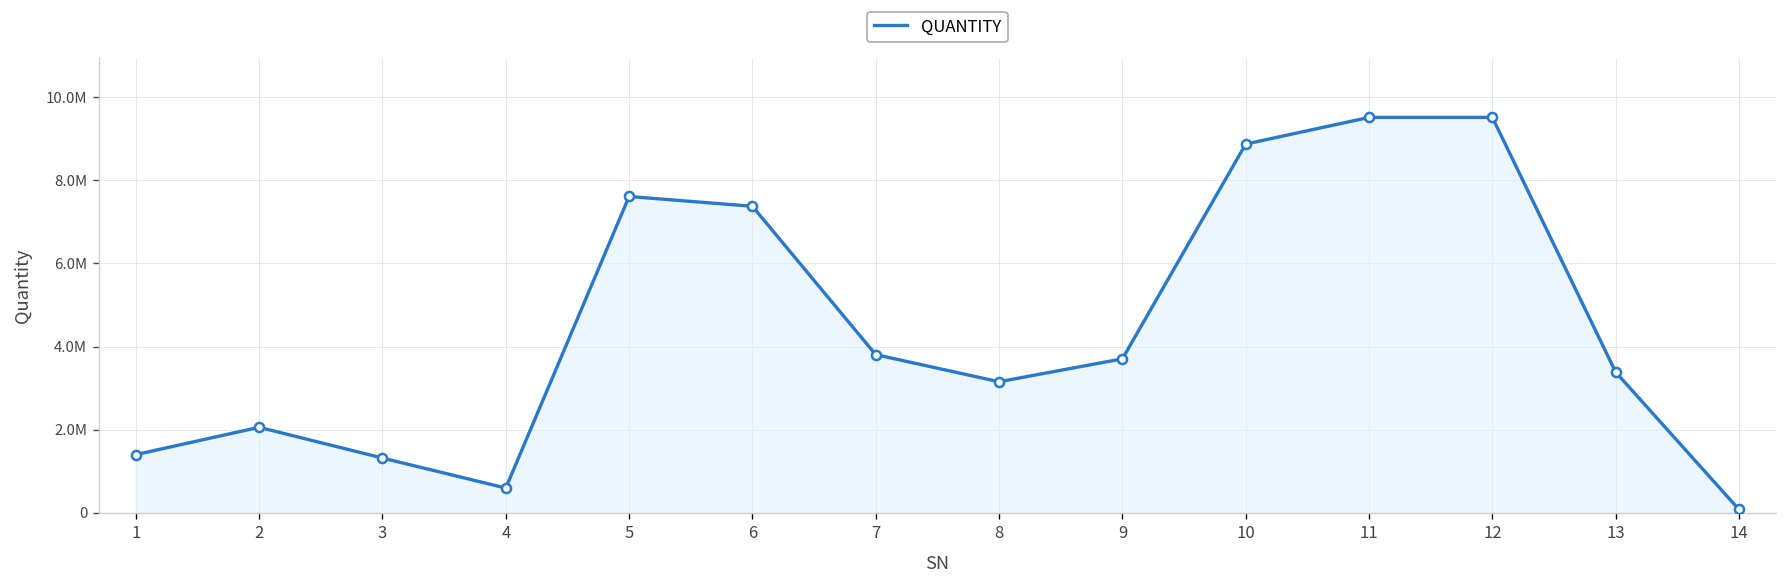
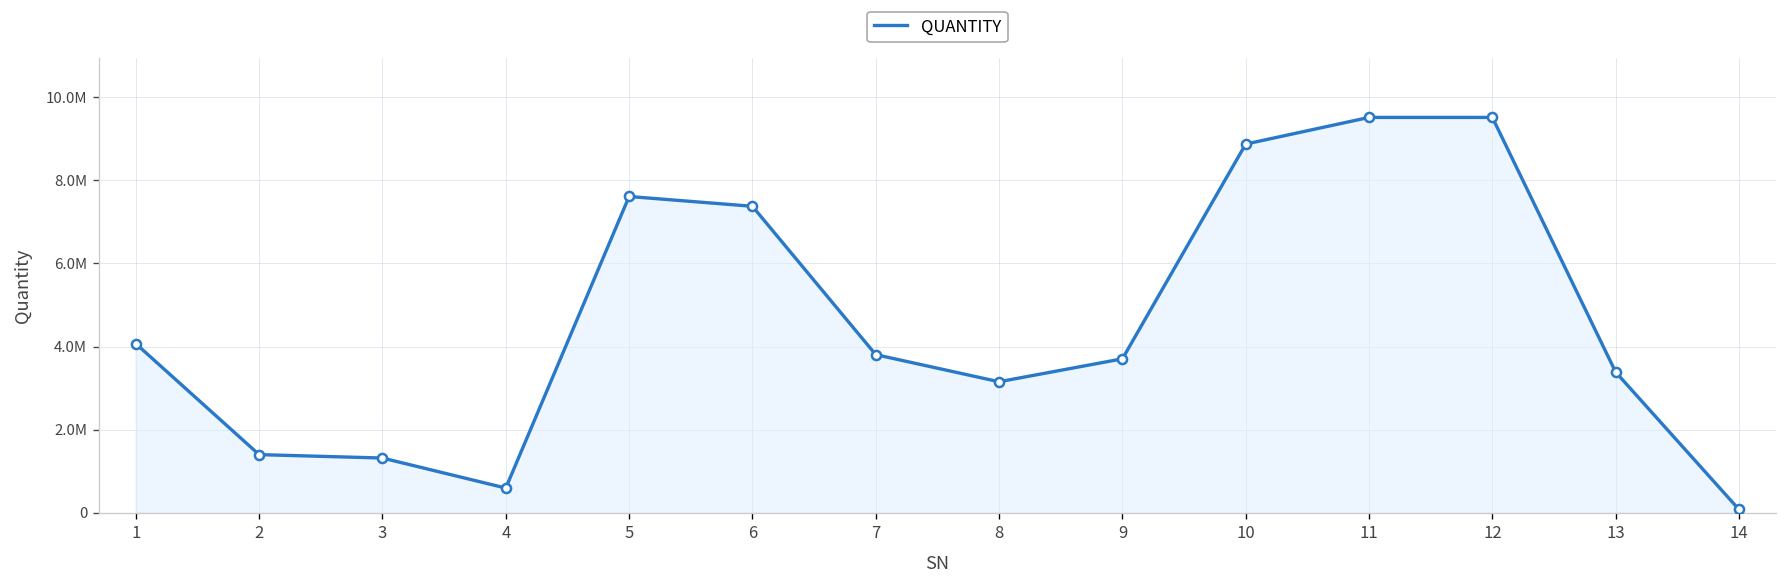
1: 1400000 -> 4100000
2: 2100000 -> 1400000
